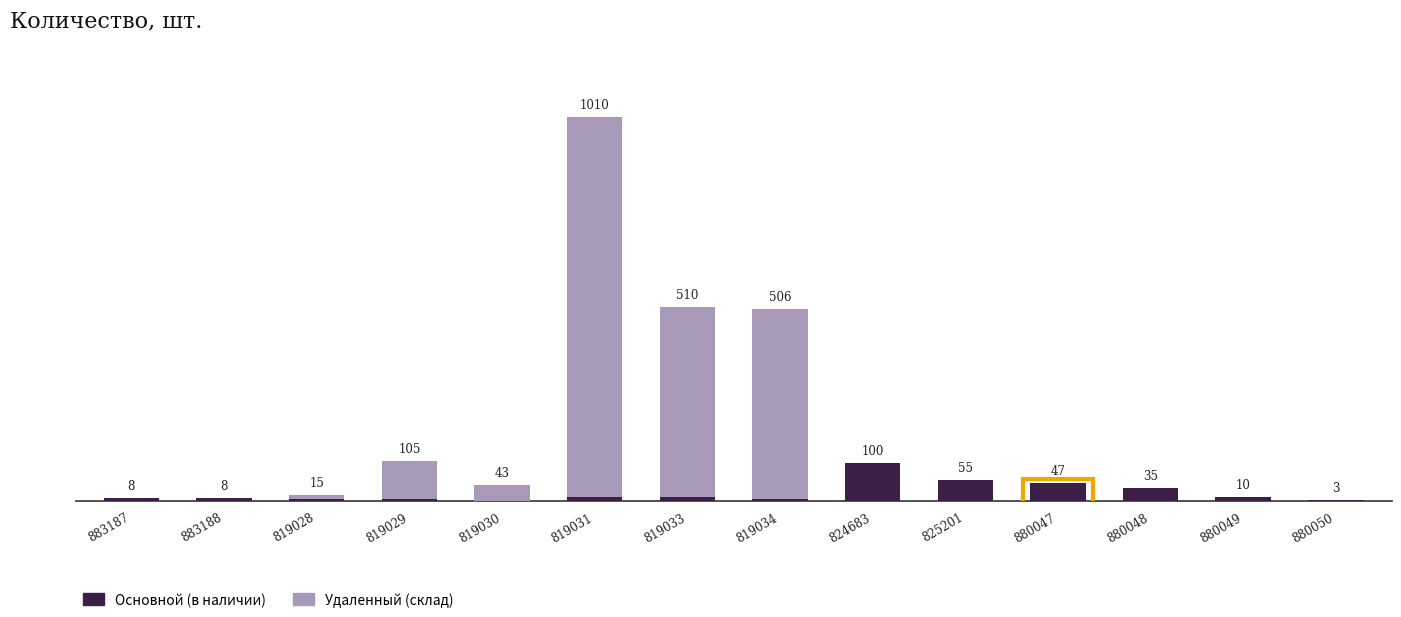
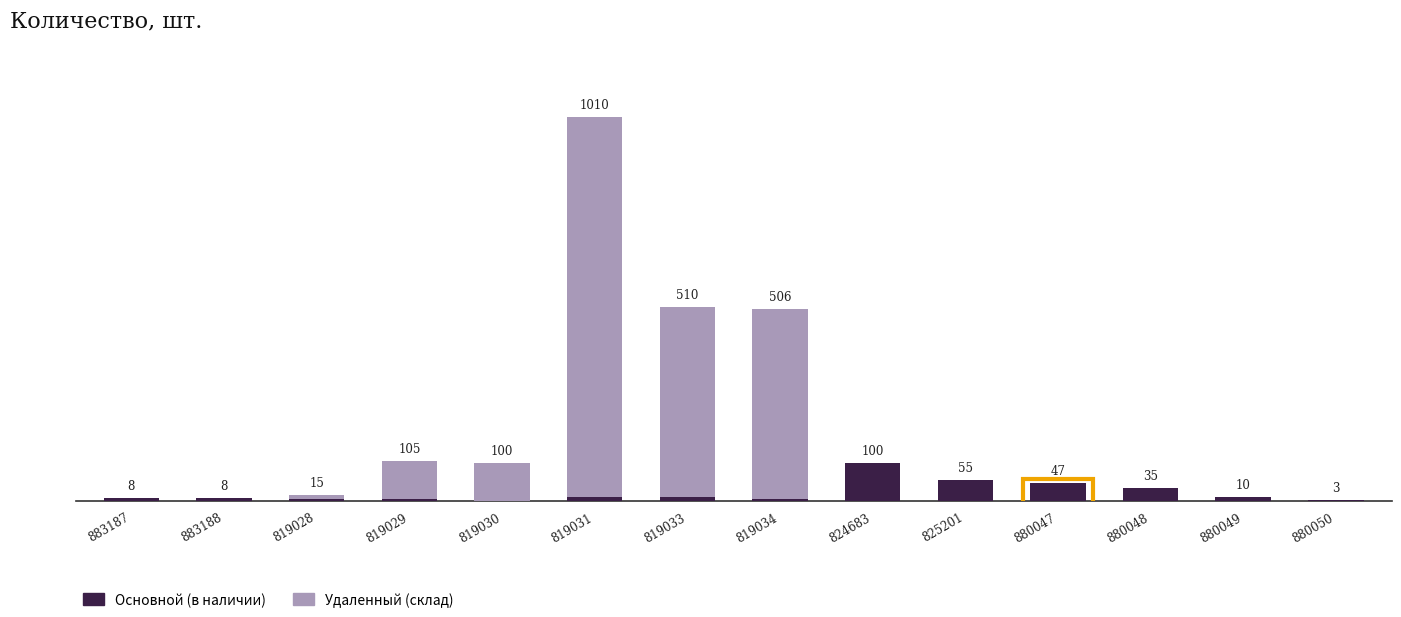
Удаленный (склад), 819030: 43 -> 100
